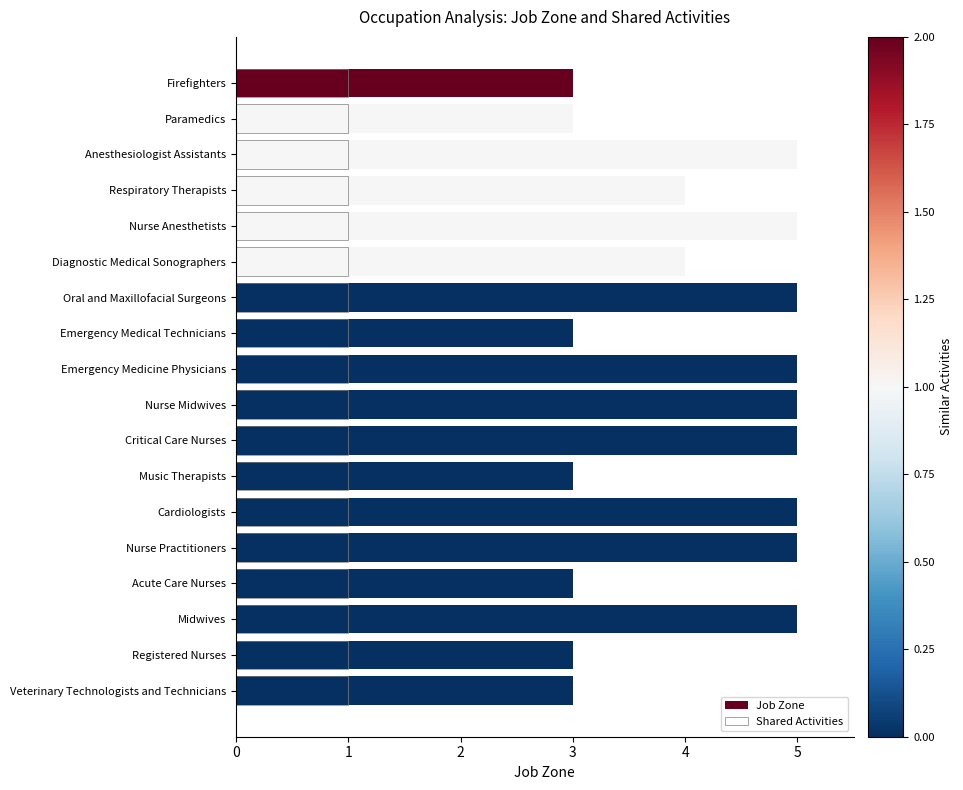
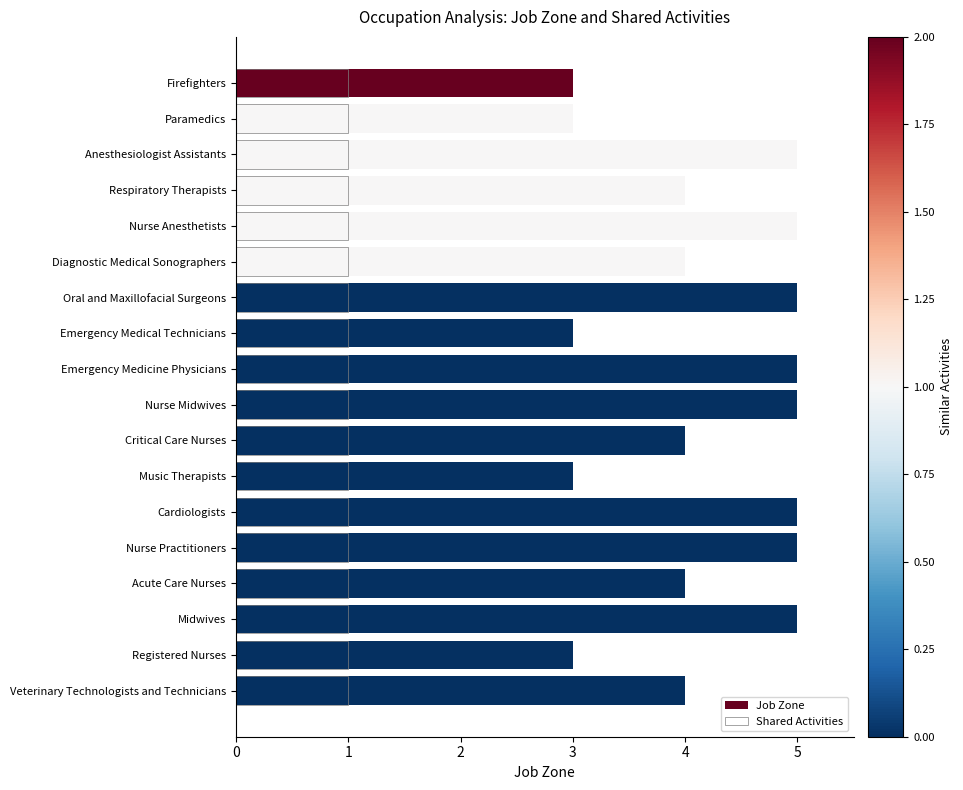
Job Zone, Critical Care Nurses: 5 -> 4
Job Zone, Acute Care Nurses: 3 -> 4
Job Zone, Veterinary Technologists and Technicians: 3 -> 4
